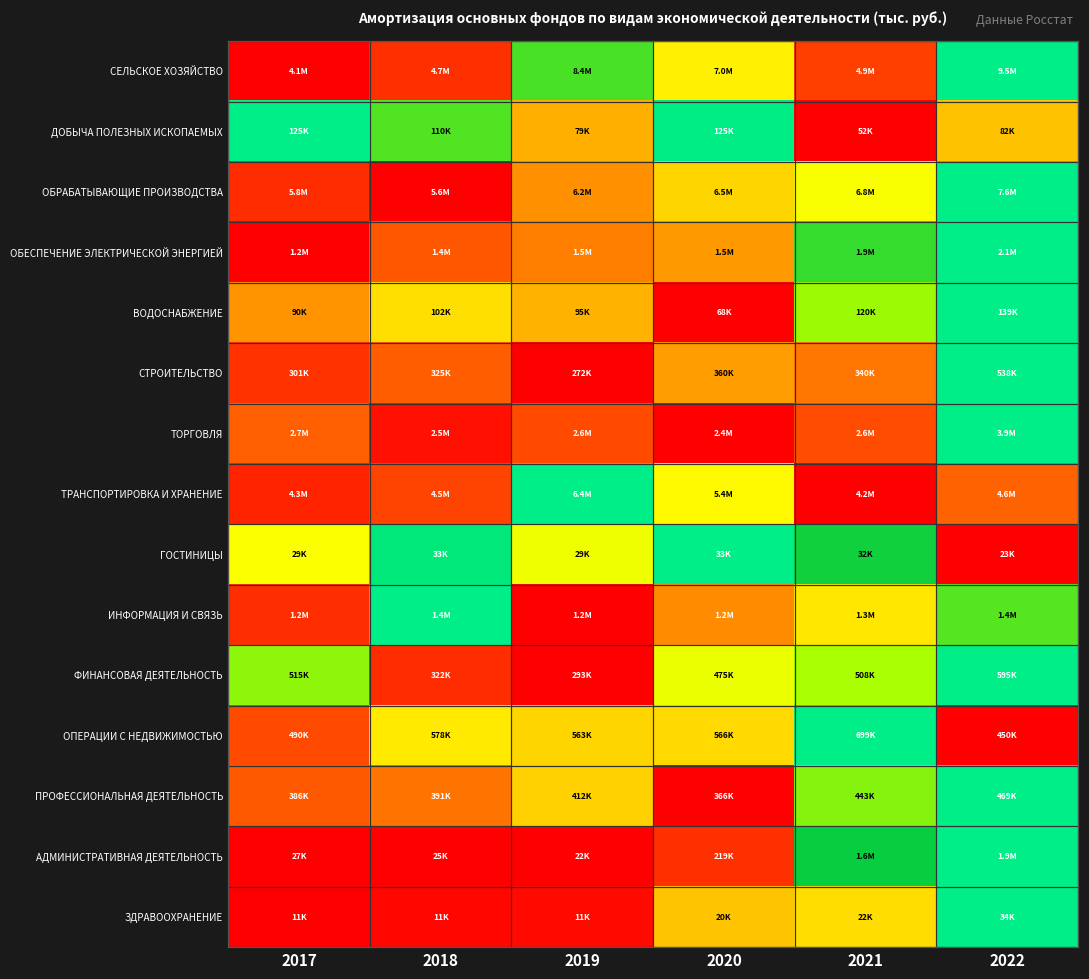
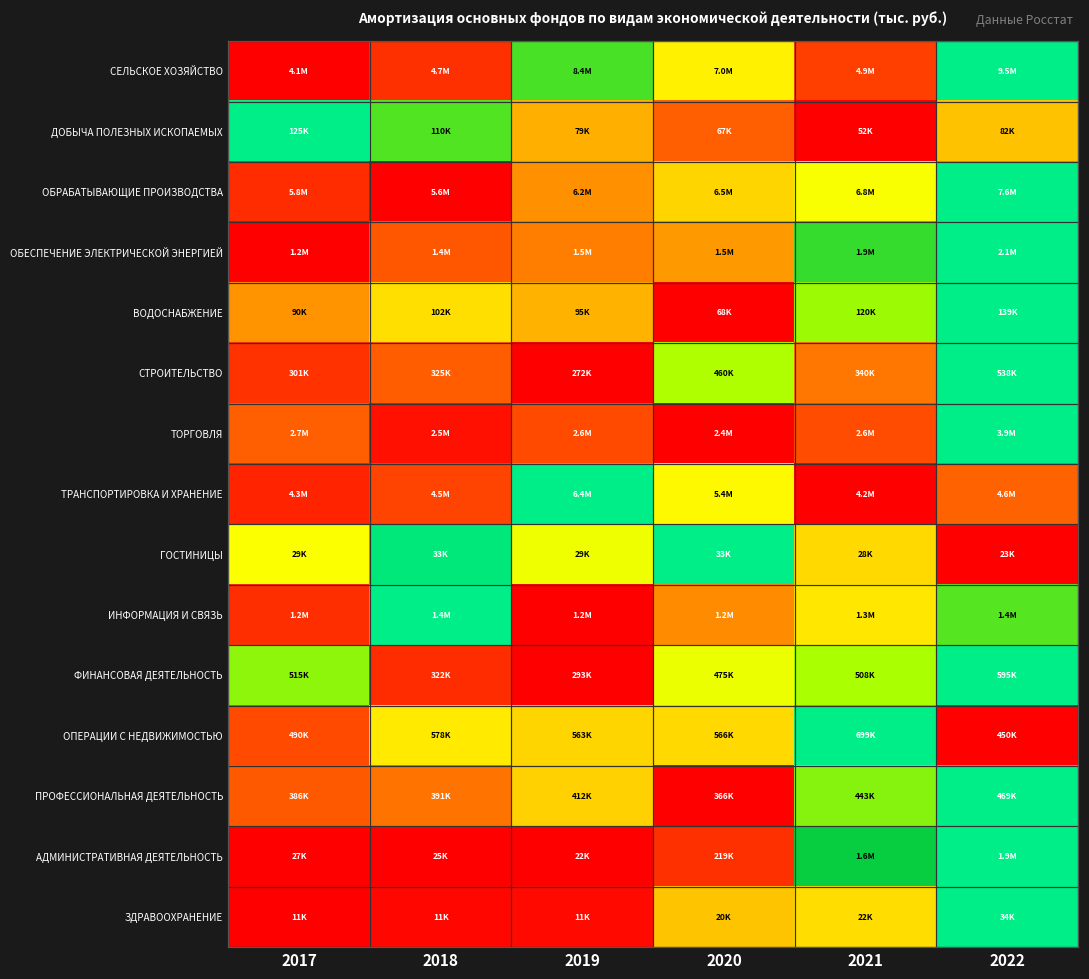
ДОБЫЧА ПОЛЕЗНЫХ ИСКОПАЕМЫХ, 2020: 125K -> 67K
СТРОИТЕЛЬСТВО, 2020: 360K -> 460K
ГОСТИНИЦЫ, 2021: 32K -> 28K
